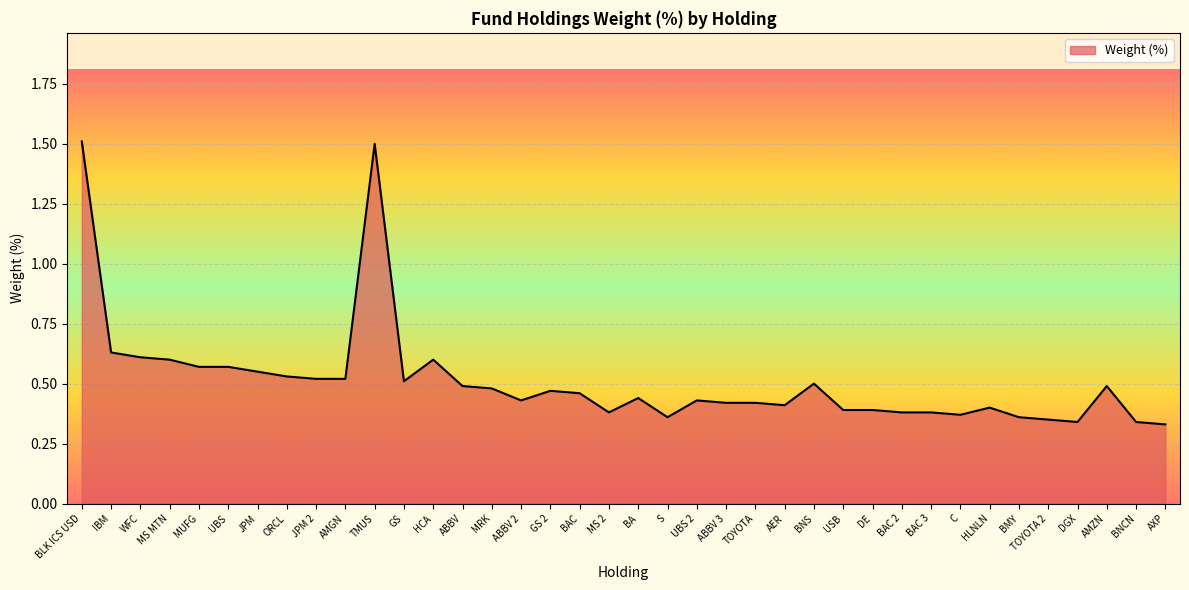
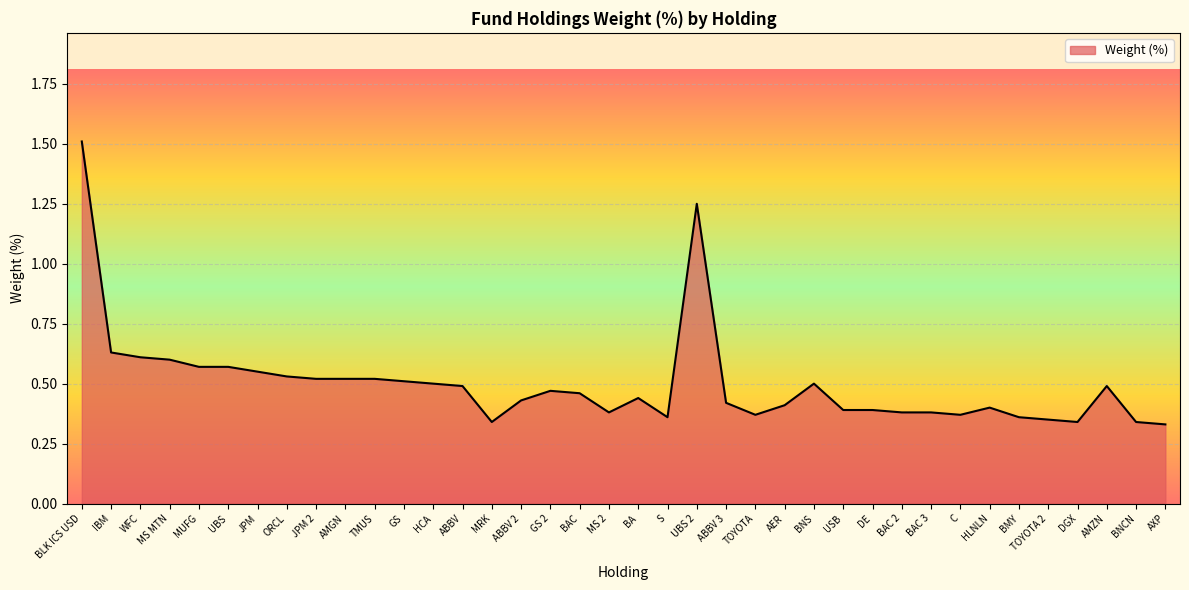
TMUS: 1.50 -> 0.52
HCA: 0.6 -> 0.5
MRK: 0.48 -> 0.34
UBS 2: 0.43 -> 1.25
TOYOTA: 0.42 -> 0.37
